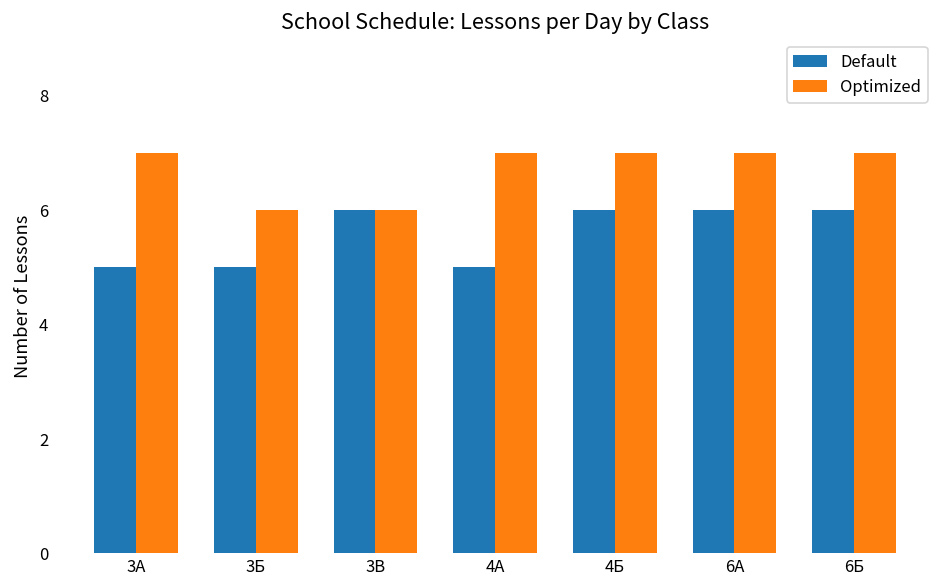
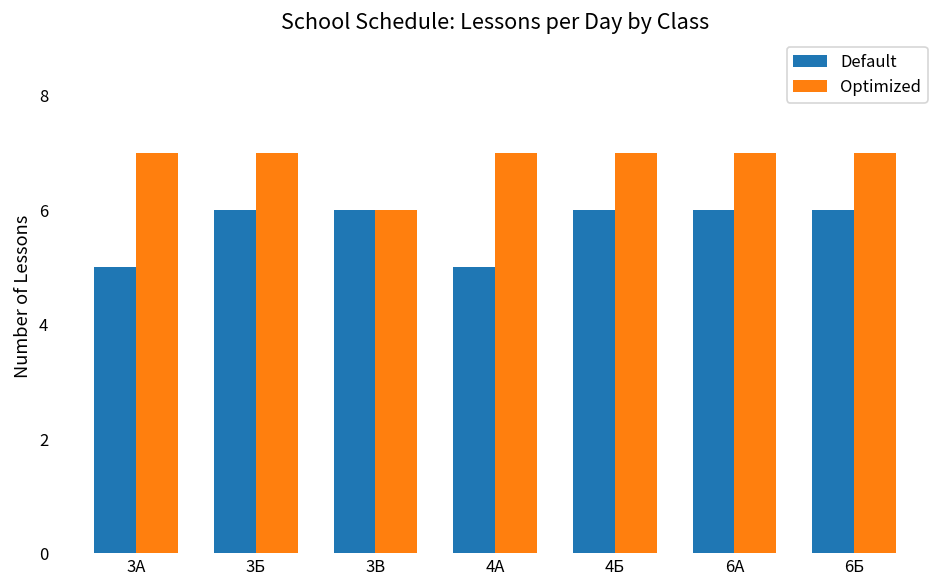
Default, 3Б: 5 -> 6
Optimized, 3Б: 6 -> 7
